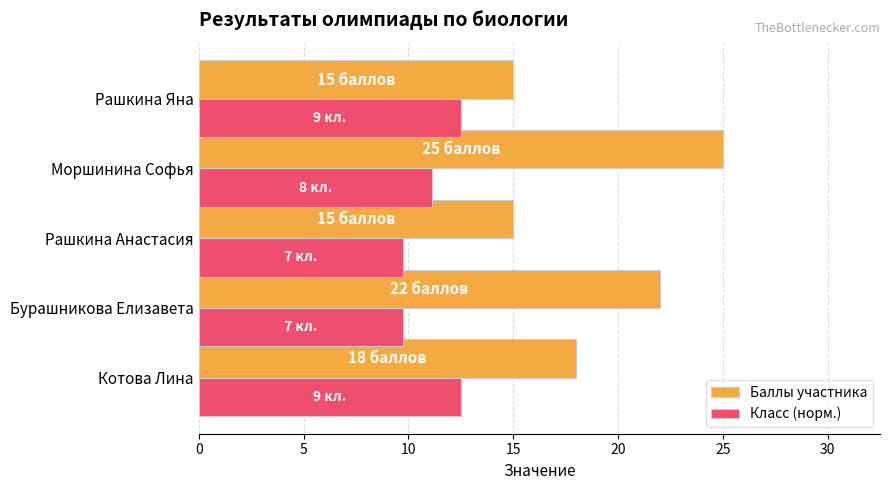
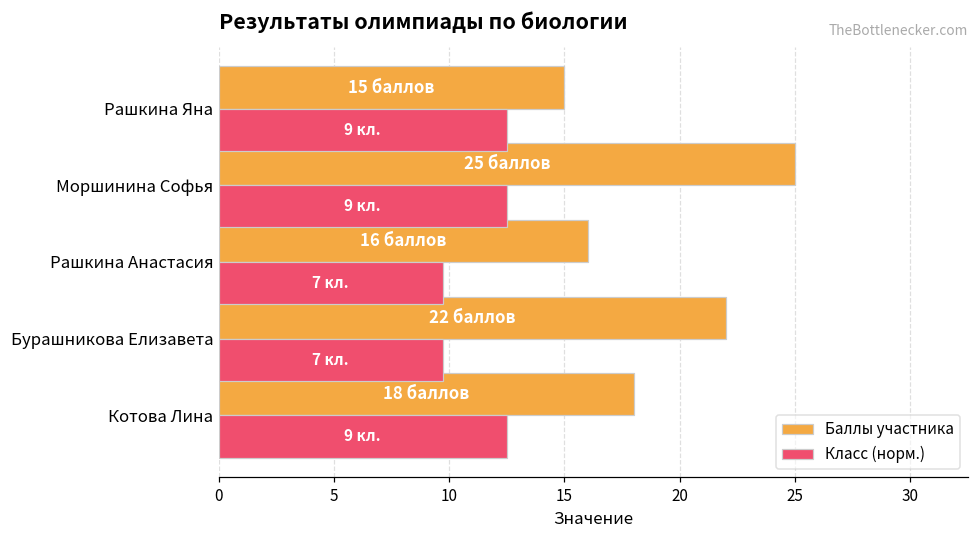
Класс (норм.), Моршинина Софья: 8 -> 9
Баллы участника, Рашкина Анастасия: 15 -> 16
